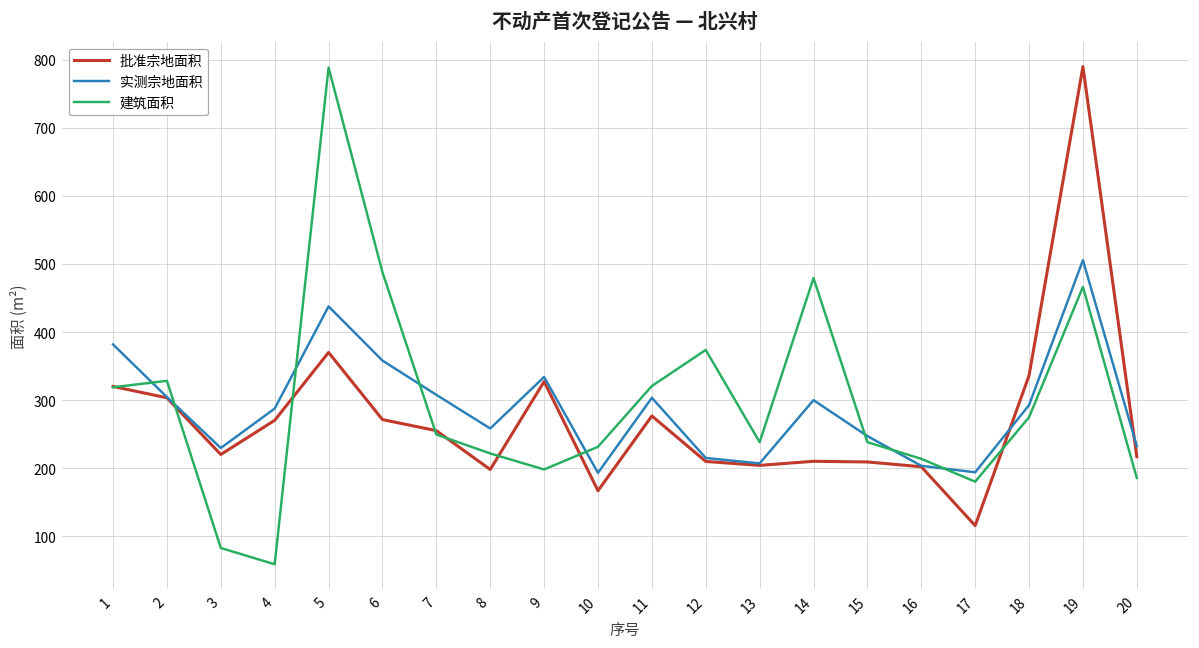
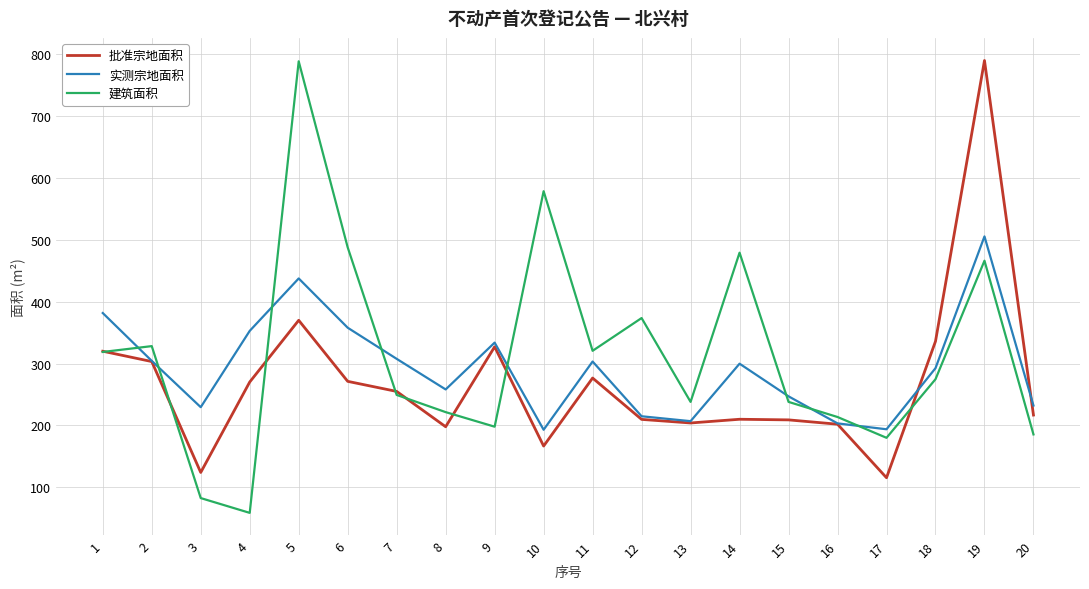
批准宗地面积, 3: 220 -> 120
实测宗地面积, 4: 290 -> 350
建筑面积, 10: 230 -> 580
